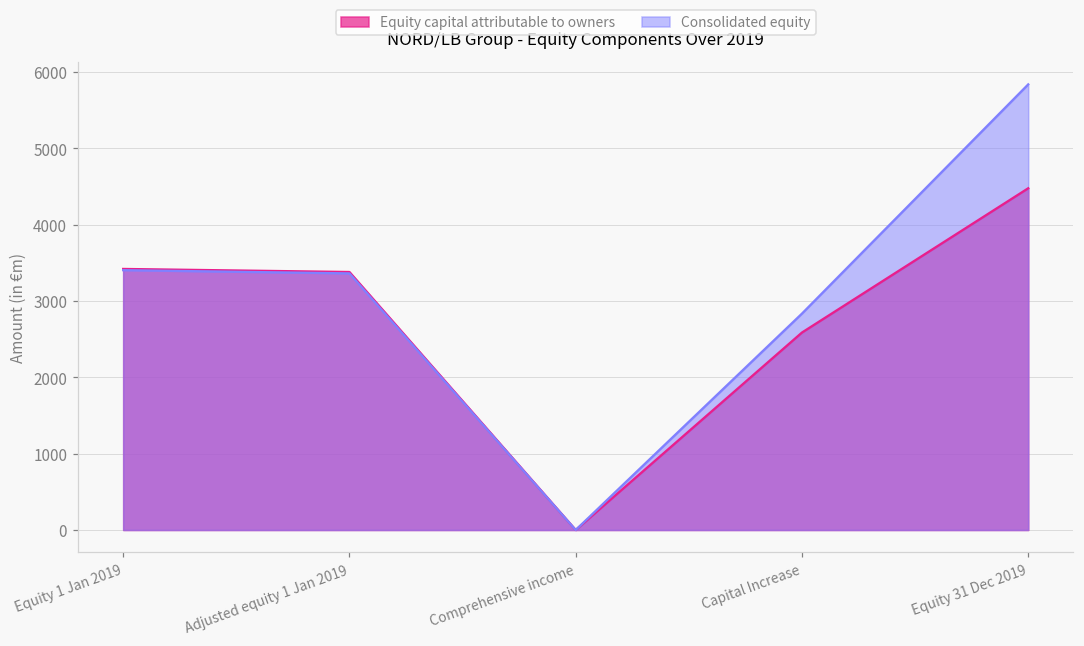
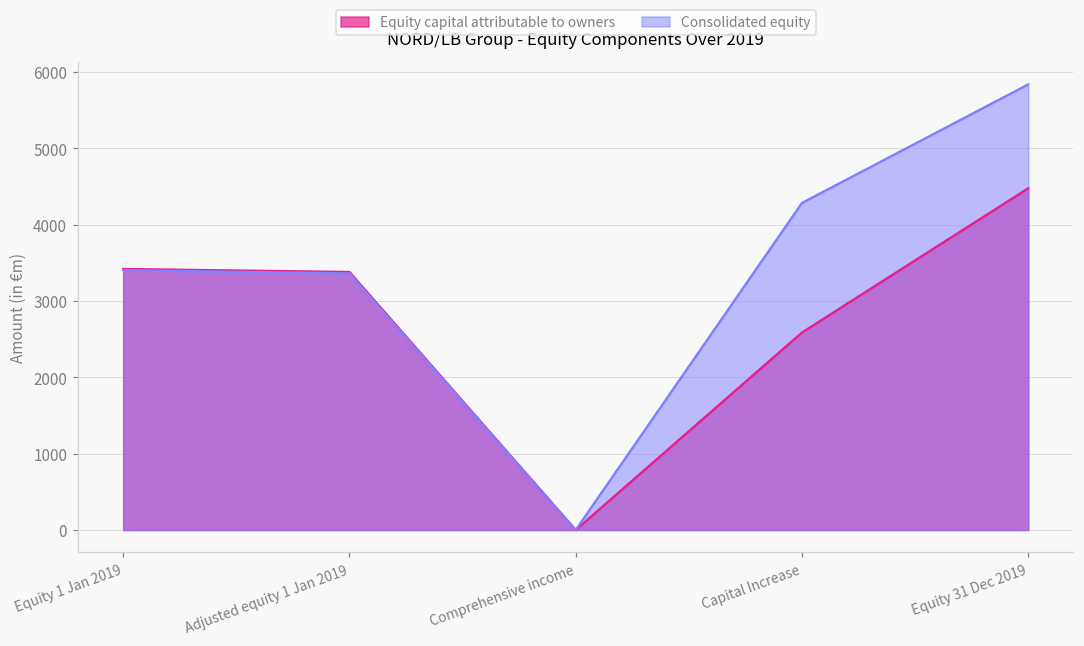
Consolidated equity, Capital Increase: 2800 -> 4300
